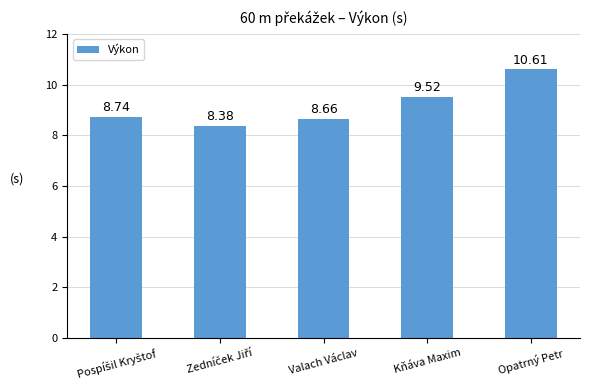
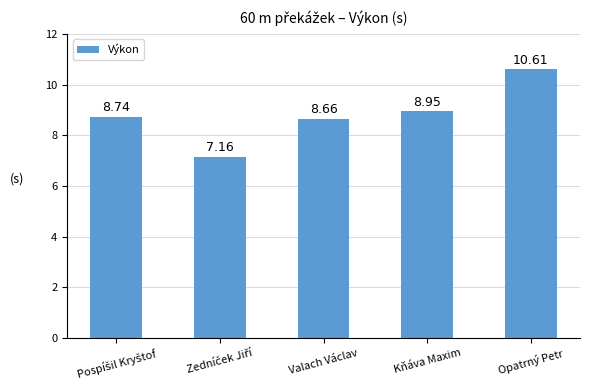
Zedníček Jiří: 8.38 -> 7.16
Kňáva Maxim: 9.52 -> 8.95
